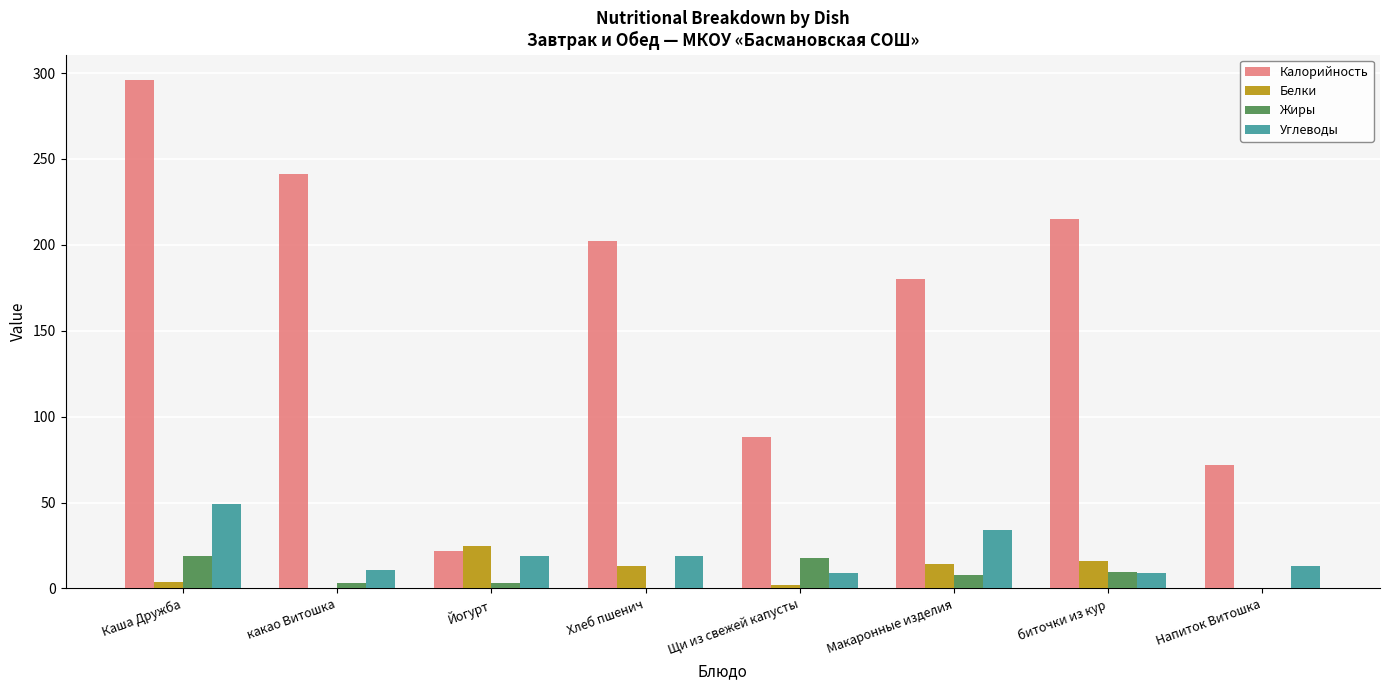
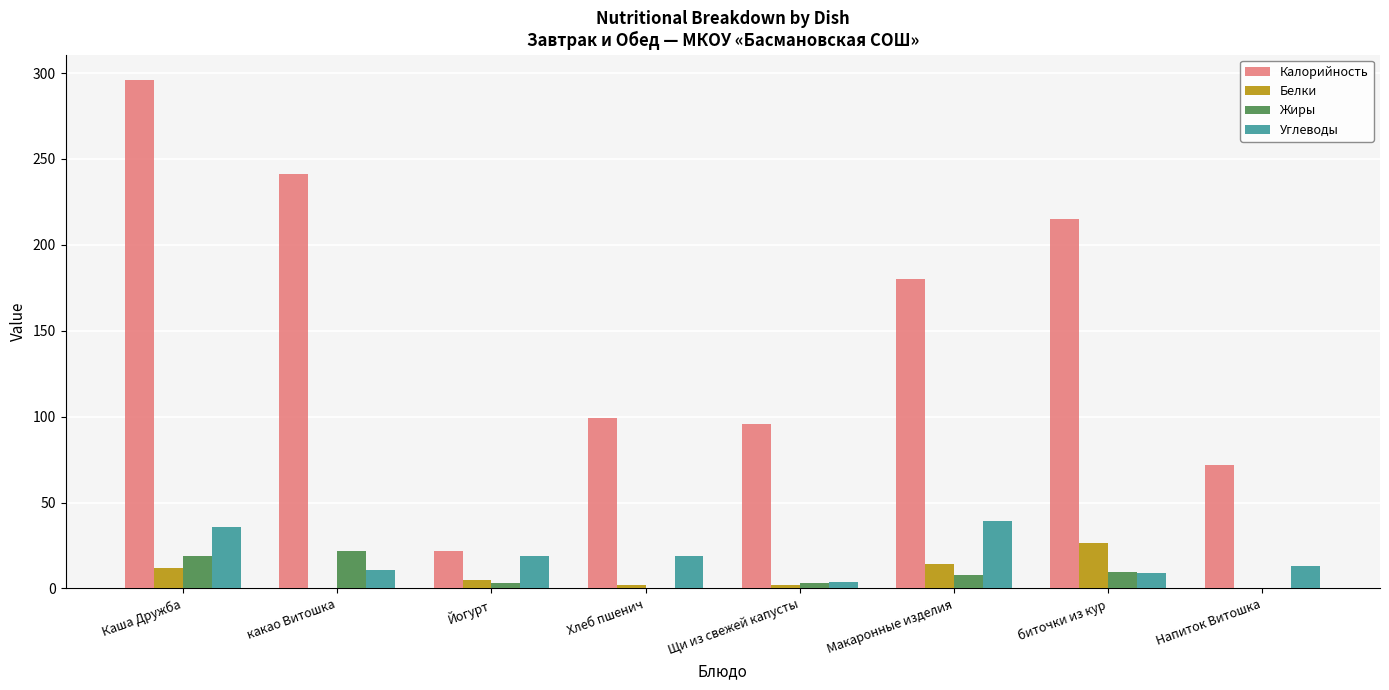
Белки, Каша Дружба: 4 -> 12
Углеводы, Каша Дружба: 49 -> 36
Жиры, какао Витошка: 3 -> 22
Белки, Йогурт: 25 -> 5
Калорийность, Хлеб пшенич: 202 -> 99
Белки, Хлеб пшенич: 13 -> 2
Калорийность, Щи из свежей капусты: 88 -> 96
Жиры, Щи из свежей капусты: 18 -> 3
Углеводы, Щи из свежей капусты: 9 -> 4
Углеводы, Макаронные изделия: 34 -> 39
Белки, биточки из кур: 16 -> 26
